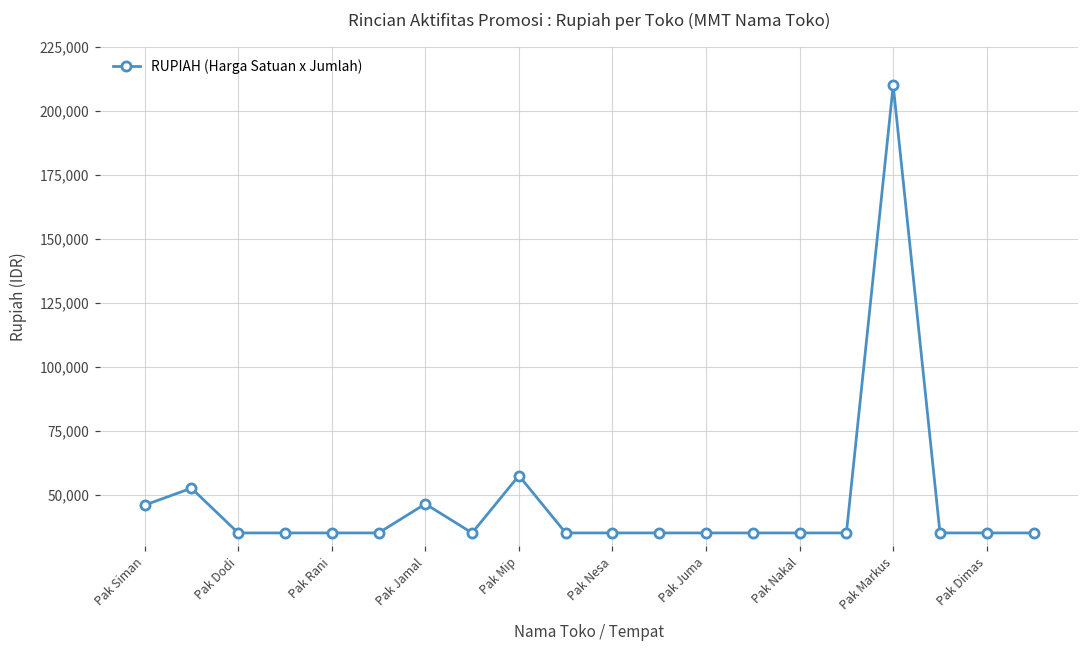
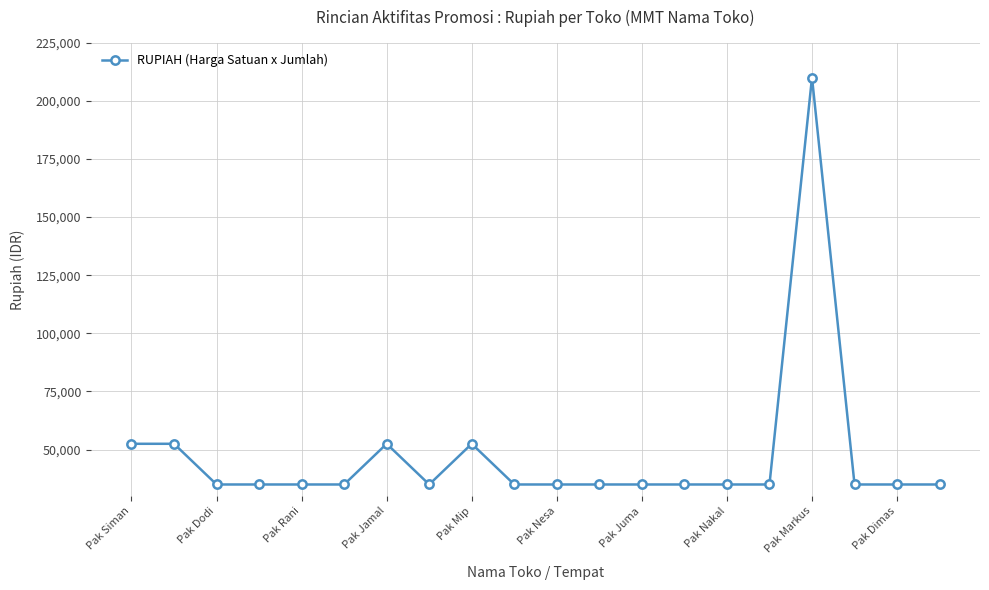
Pak Siman: 46,000 -> 53,000
Pak Jamal: 46,000 -> 53,000
Pak Mip: 57,000 -> 53,000
